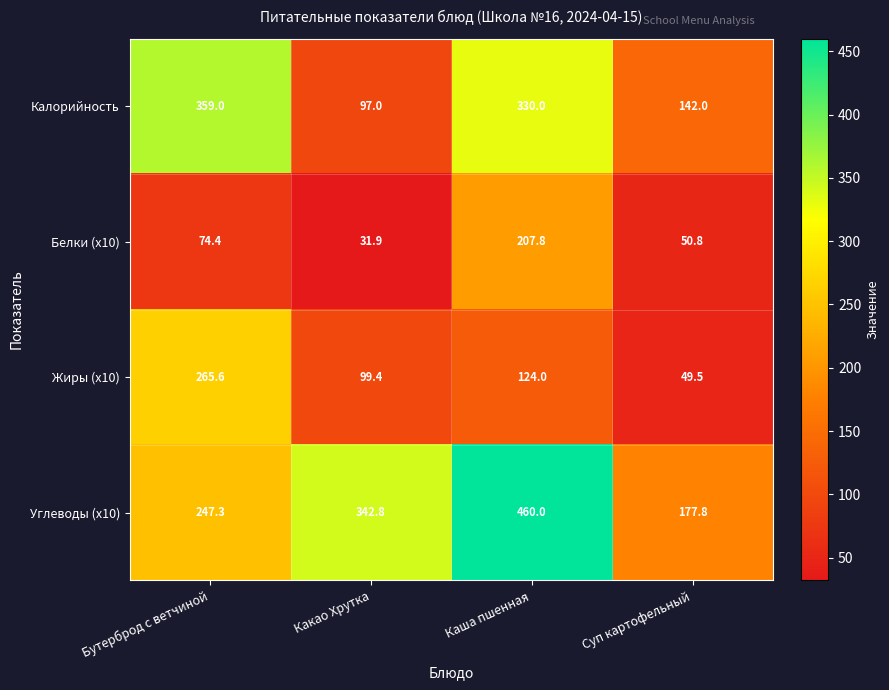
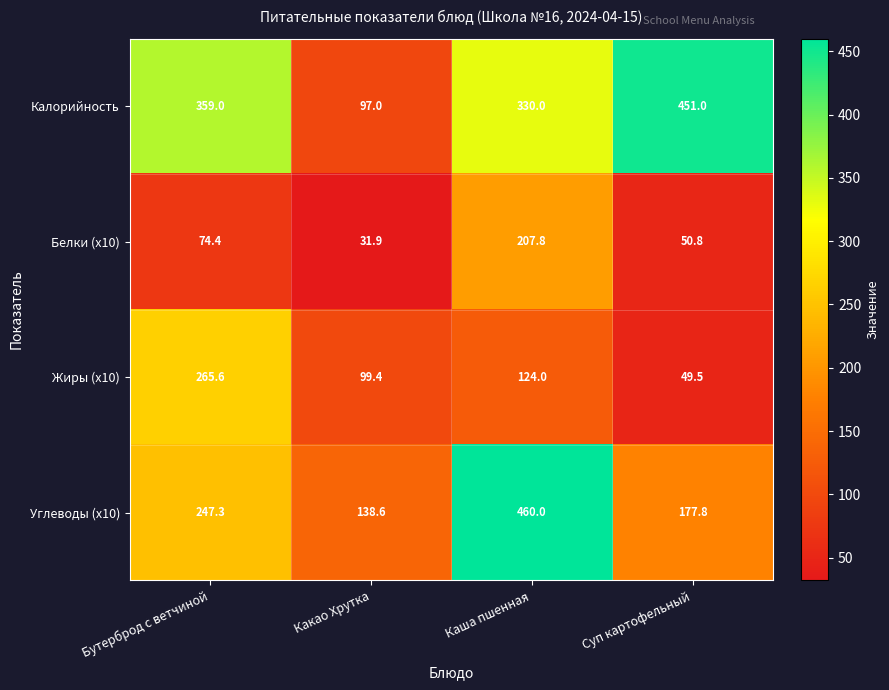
Калорийность, Суп картофельный: 142.0 -> 451.0
Углеводы (x10), Какао Хрутка: 342.8 -> 138.6
